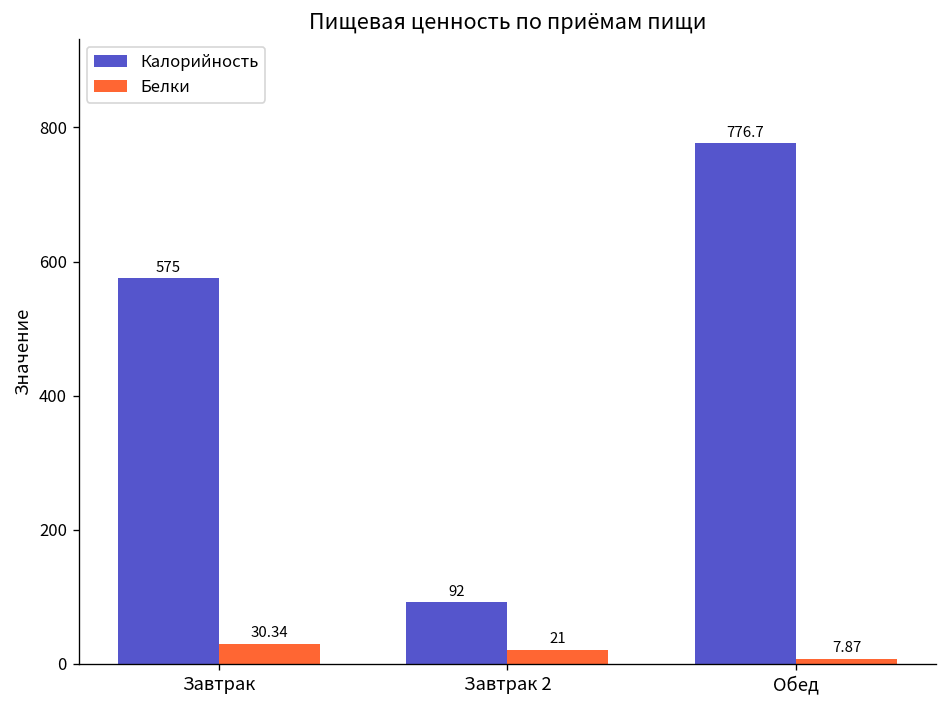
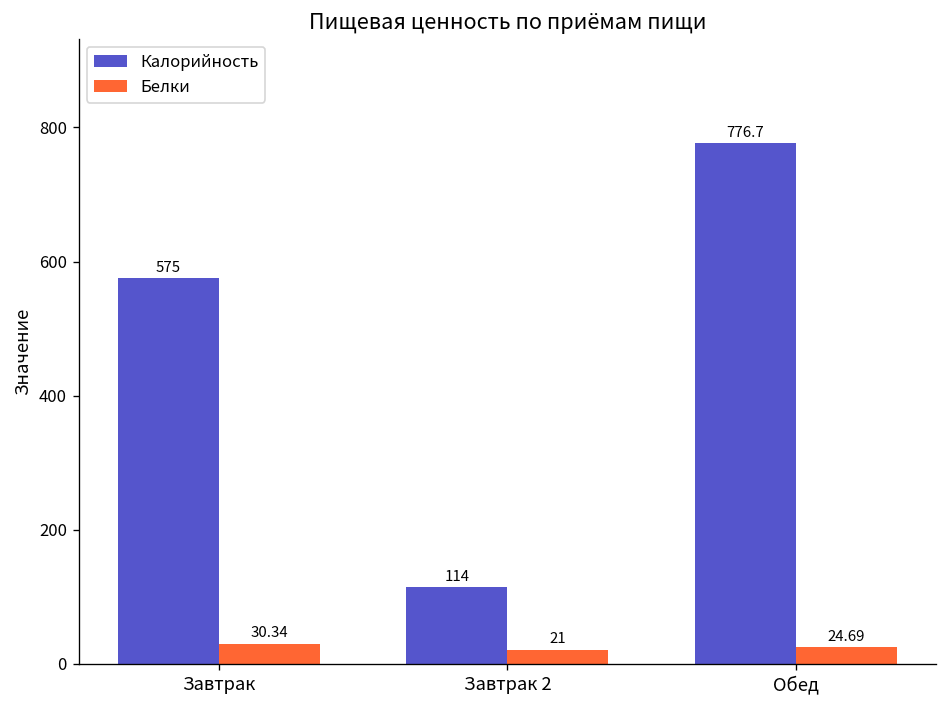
Калорийность, Завтрак 2: 92 -> 114
Белки, Обед: 7.87 -> 24.69
